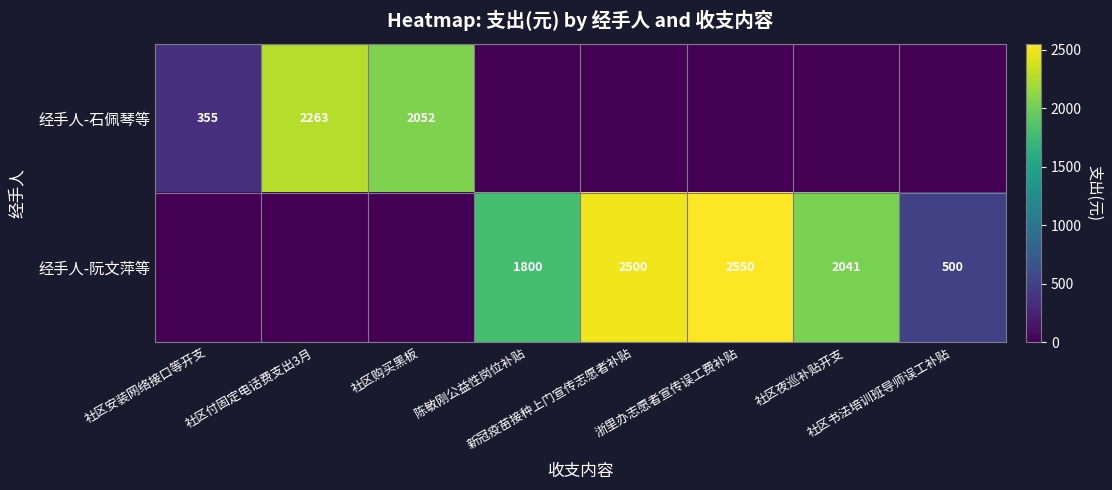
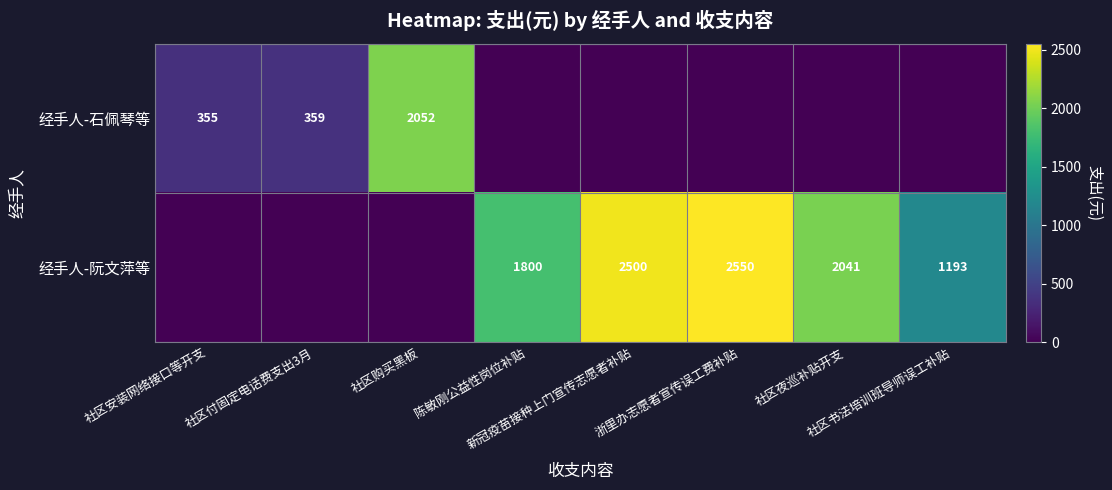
经手人-石佩琴等, 社区付固定电话费支出3月: 2263 -> 359
经手人-阮文萍等, 社区书法培训班导师误工补贴: 500 -> 1193
